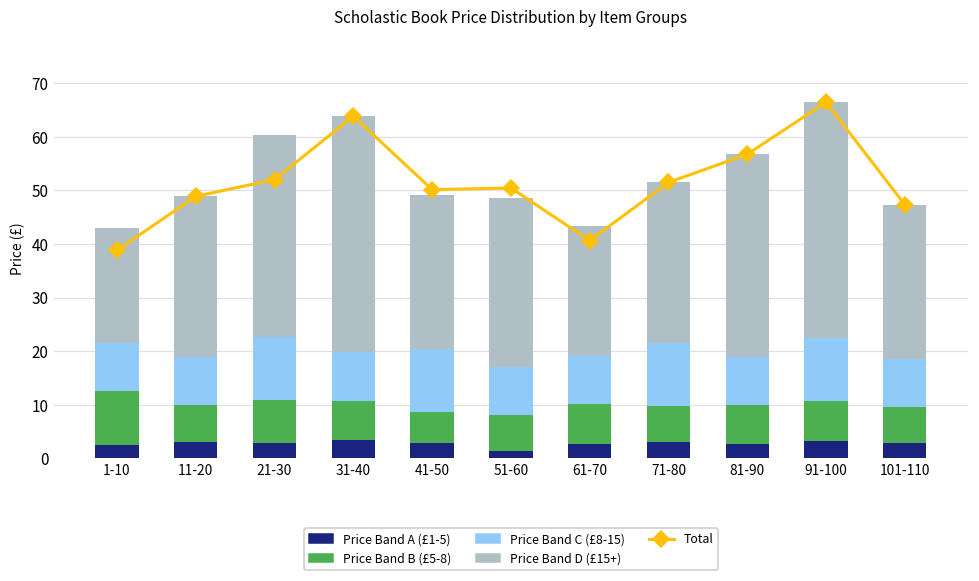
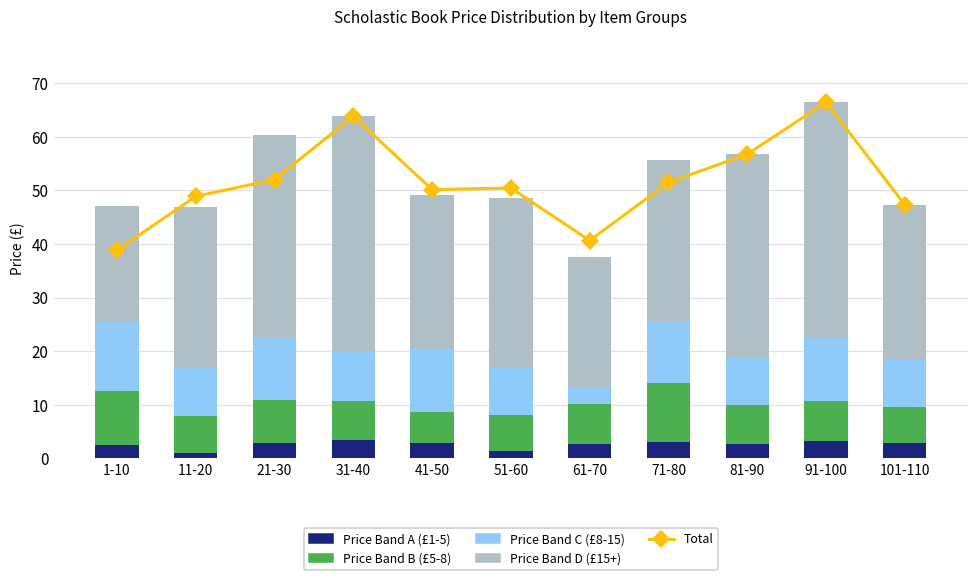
Price Band C (£8-15), 1-10: 9 -> 13
Price Band A (£1-5), 11-20: 3 -> 1
Price Band C (£8-15), 61-70: 9 -> 3
Price Band B (£5-8), 71-80: 7 -> 11
